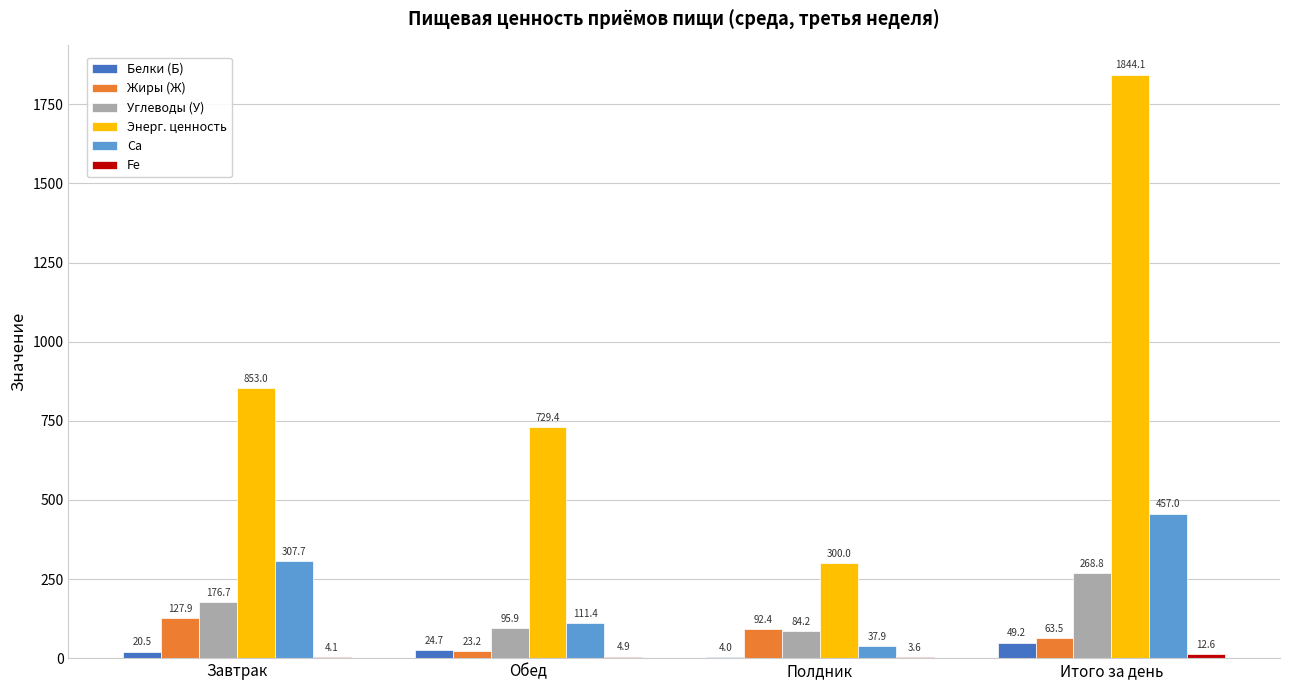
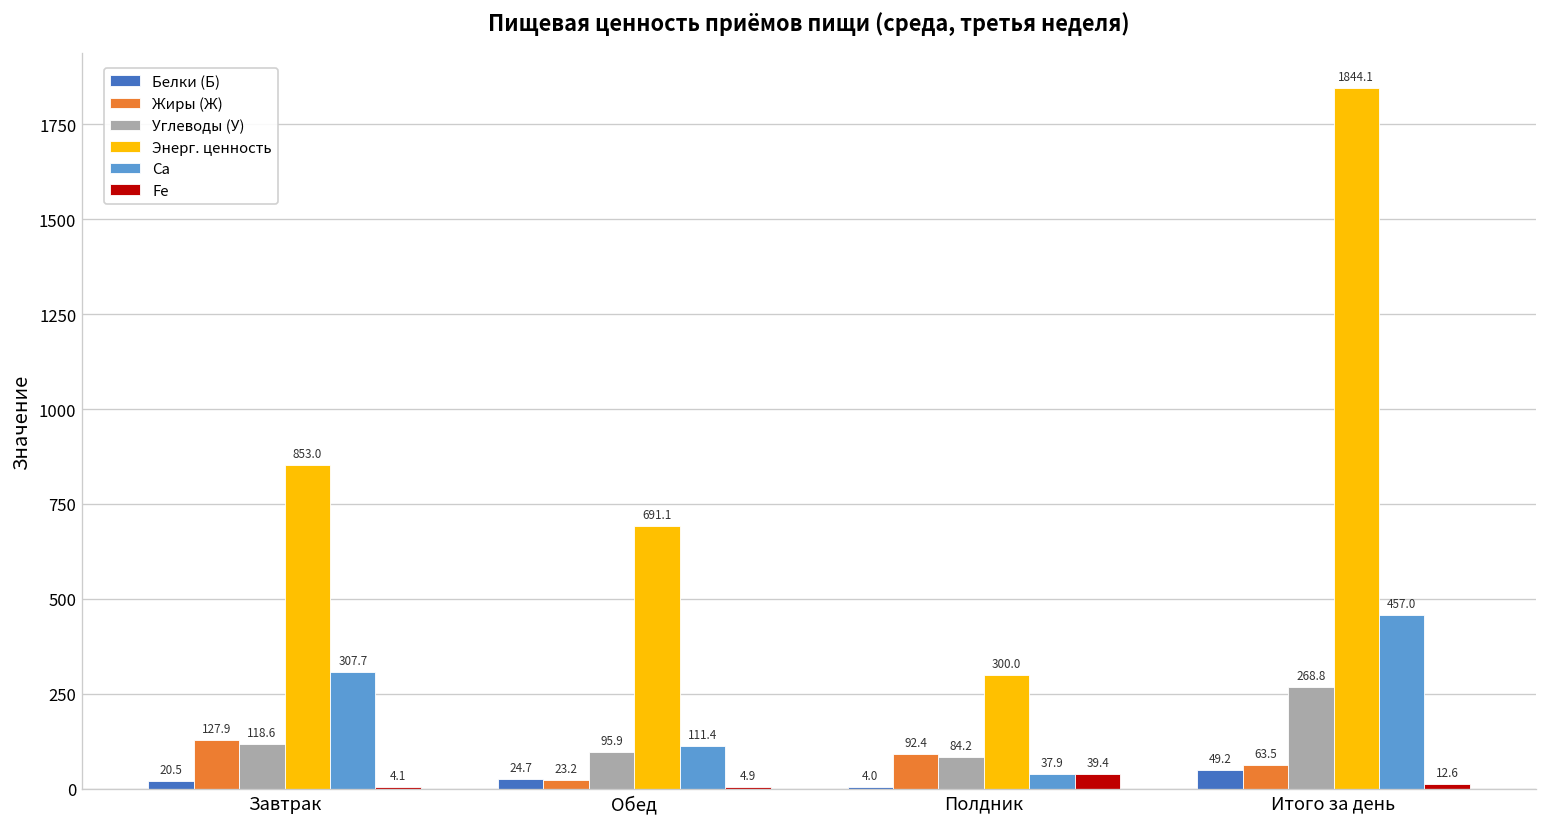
Углеводы (У), Завтрак: 176.7 -> 118.6
Энерг. ценность, Обед: 729.4 -> 691.1
Fe, Полдник: 3.6 -> 39.4
